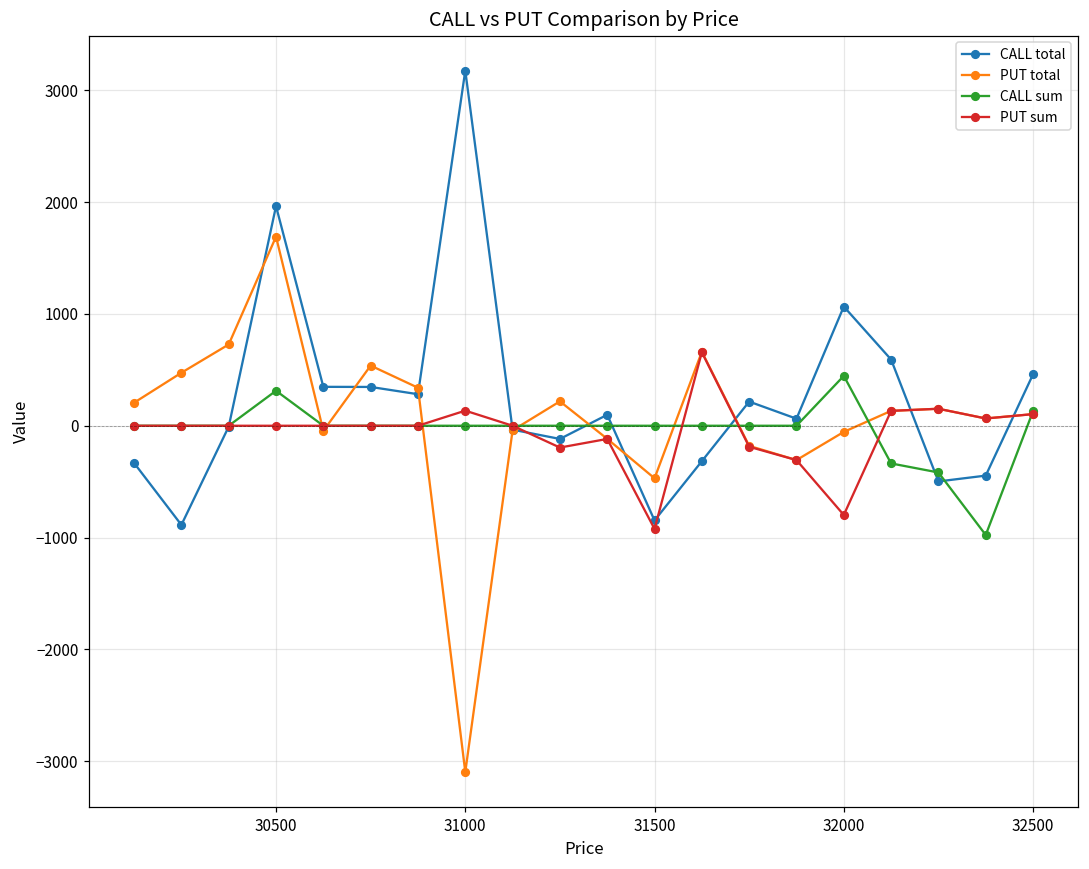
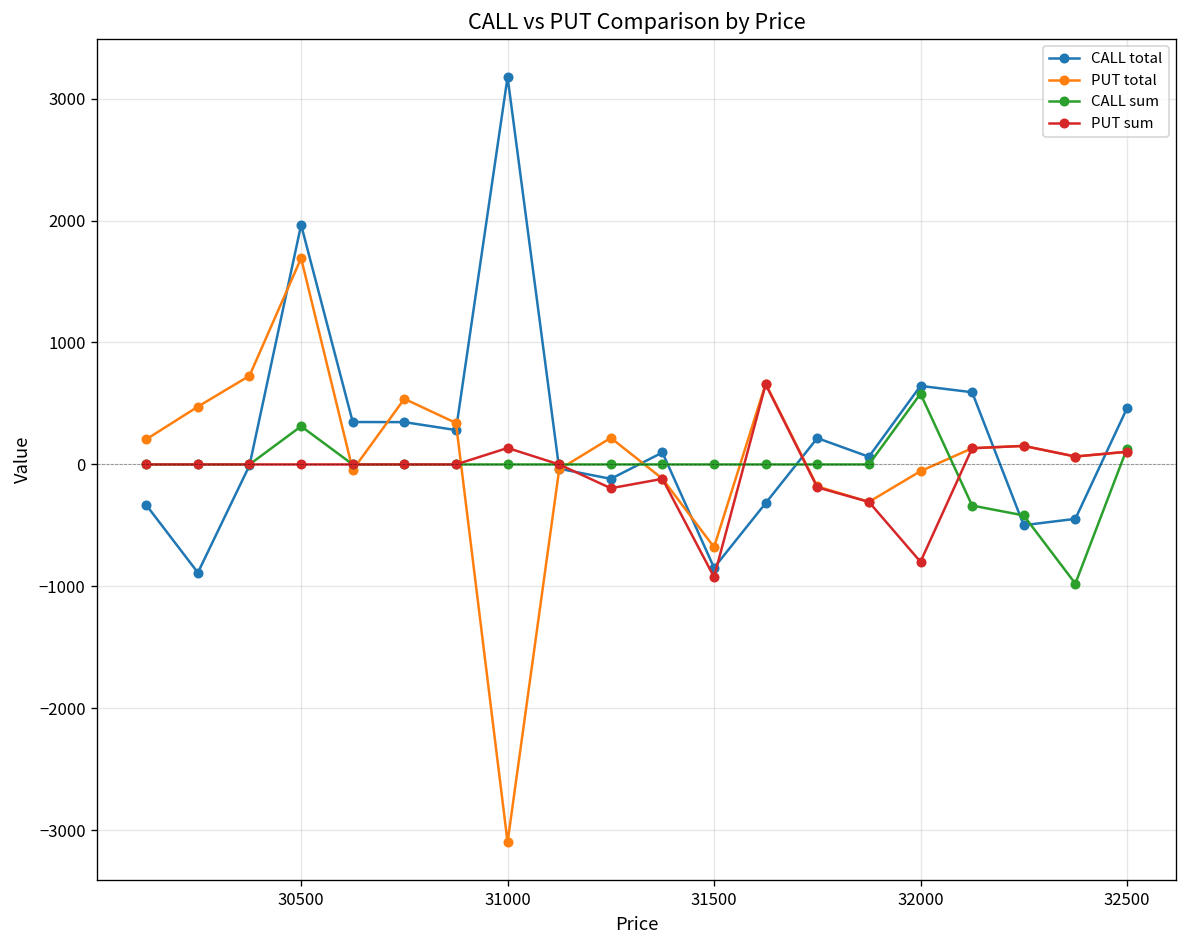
PUT total, 31500: -470 -> -680
CALL total, 32000: 1070 -> 640
CALL sum, 32000: 450 -> 580
